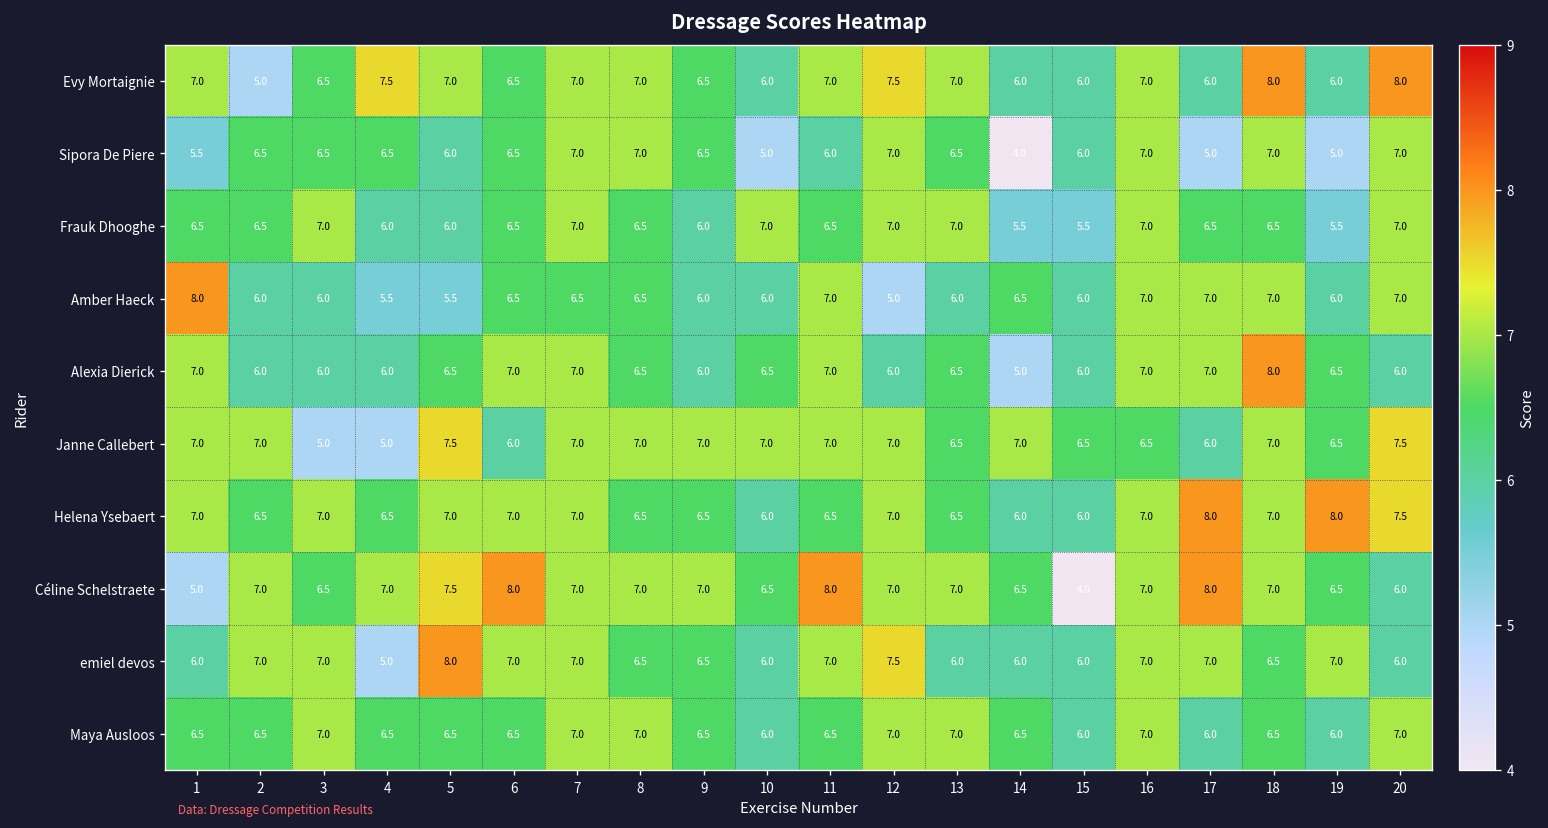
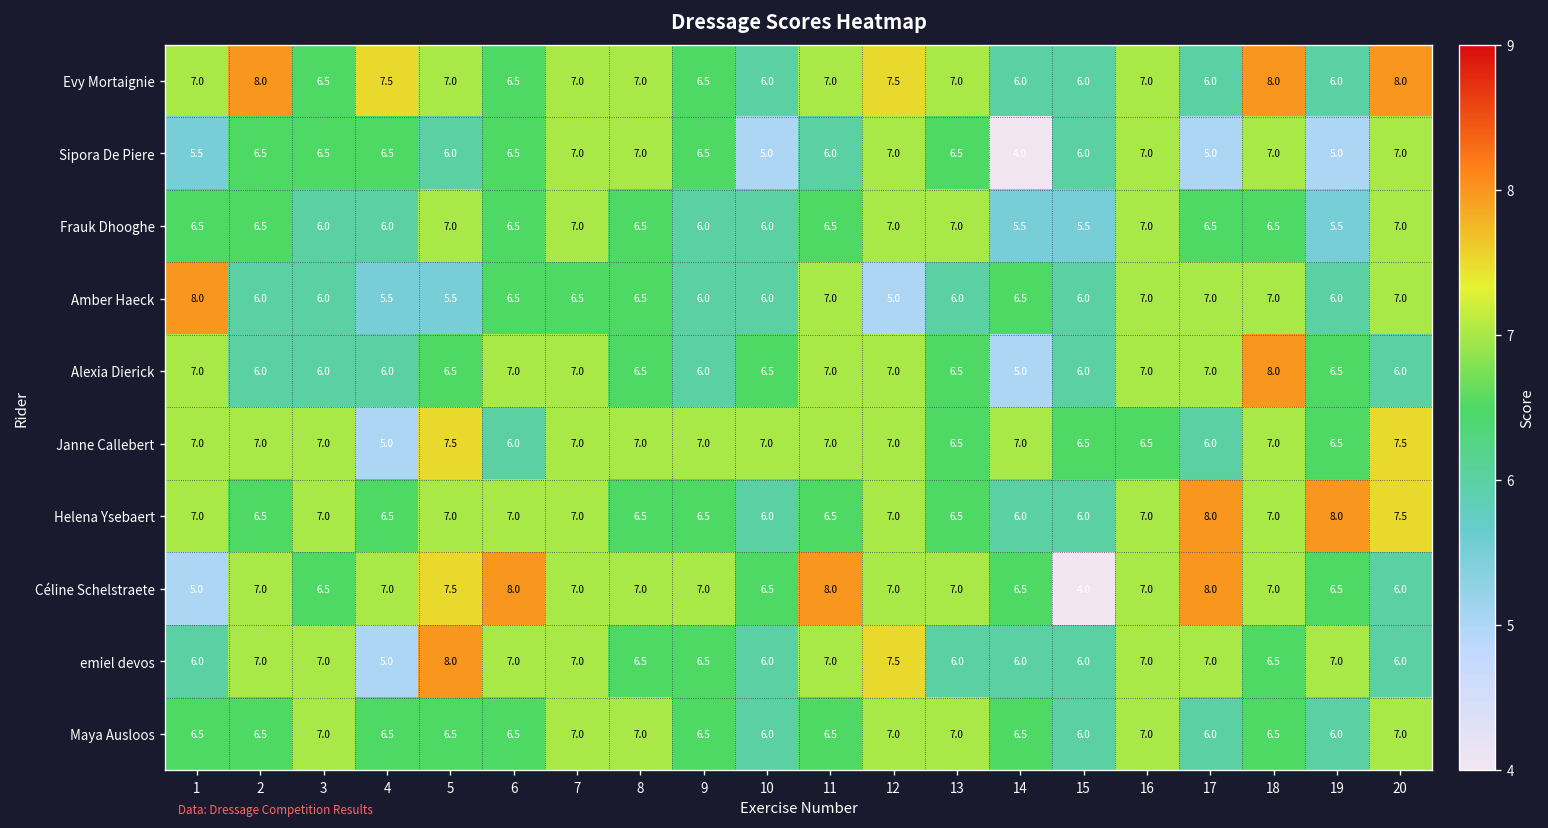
Evy Mortaignie, 2: 5.0 -> 8.0
Frauk Dhooghe, 3: 7.0 -> 6.0
Frauk Dhooghe, 5: 6.0 -> 7.0
Frauk Dhooghe, 10: 7.0 -> 6.0
Alexia Dierick, 12: 6.0 -> 7.0
Janne Callebert, 3: 5.0 -> 7.0
